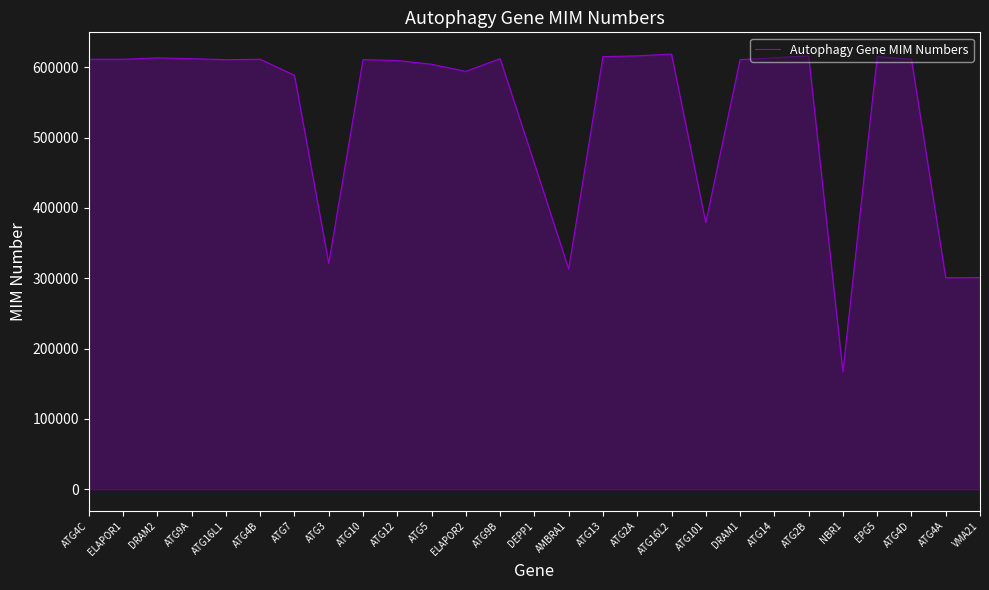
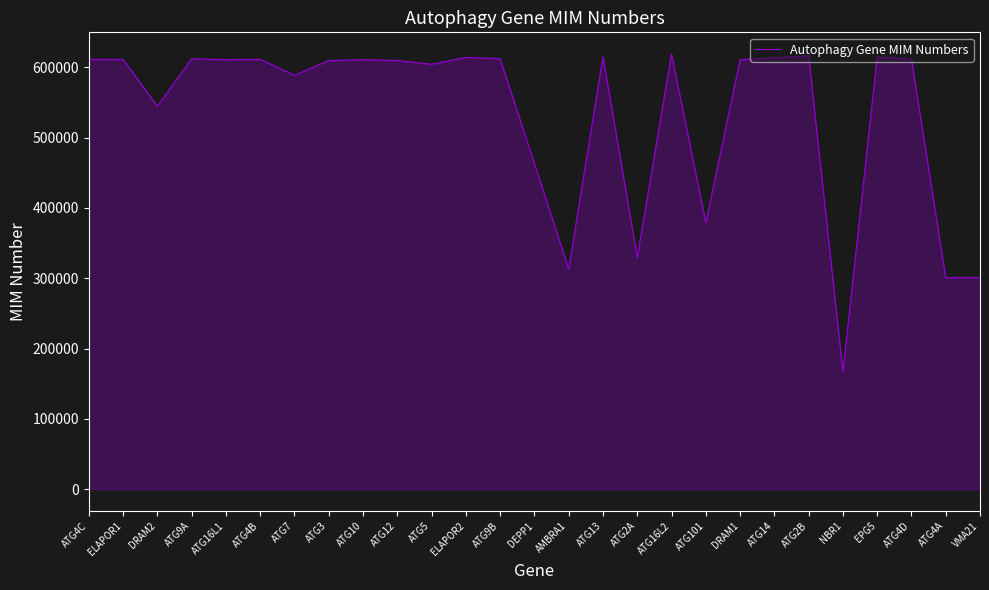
DRAM2: 610000 -> 540000
ATG3: 320000 -> 610000
ELAPOR2: 590000 -> 610000
ATG2A: 620000 -> 330000
